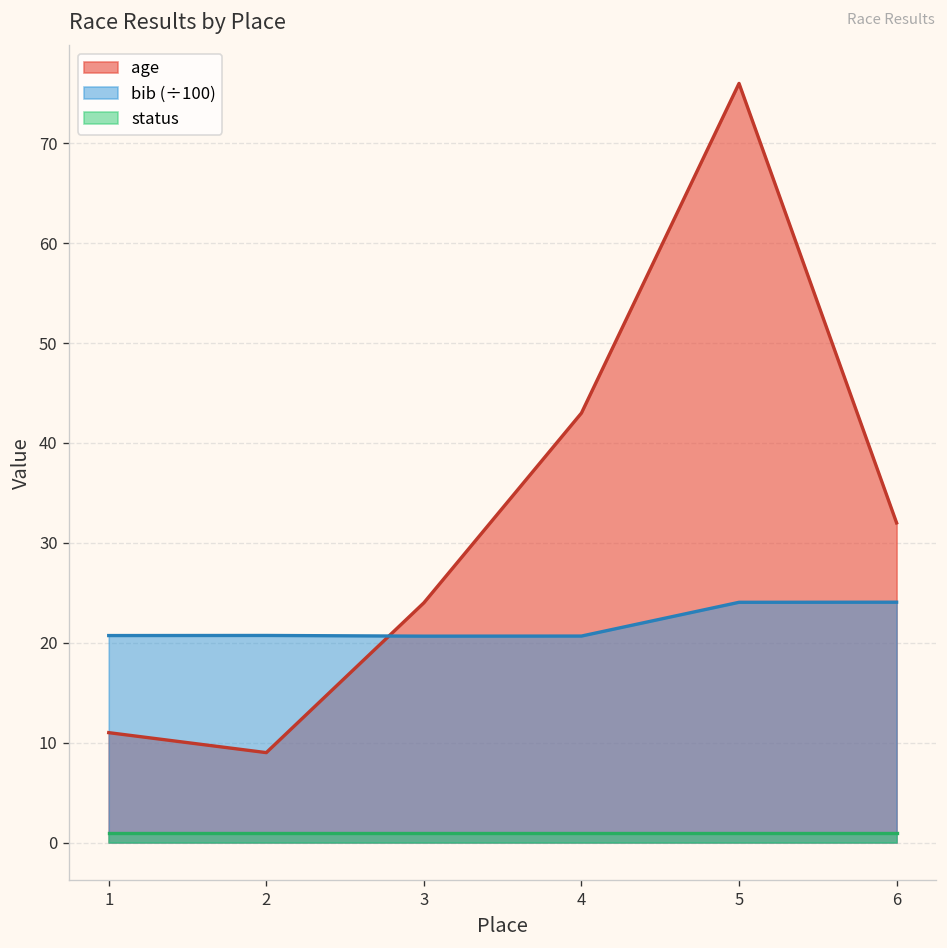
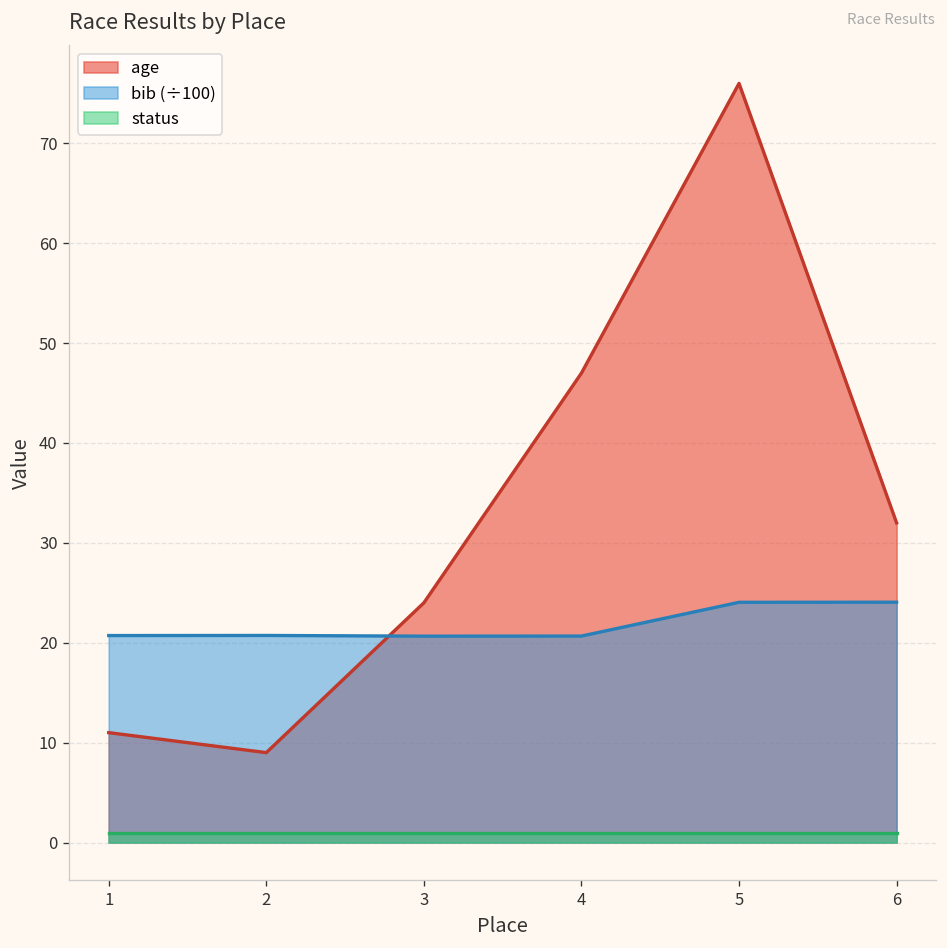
age, 4: 43 -> 47
